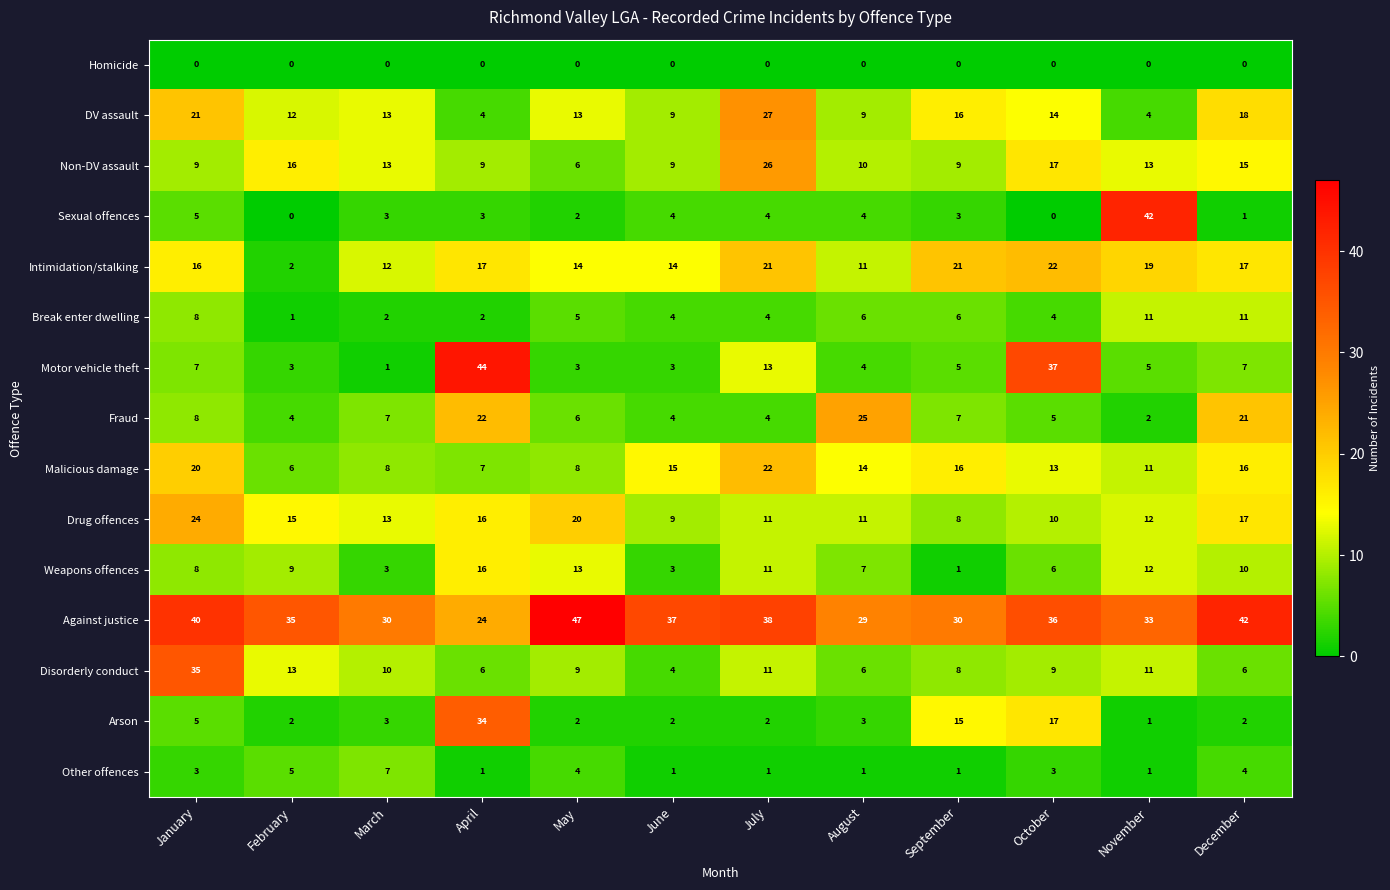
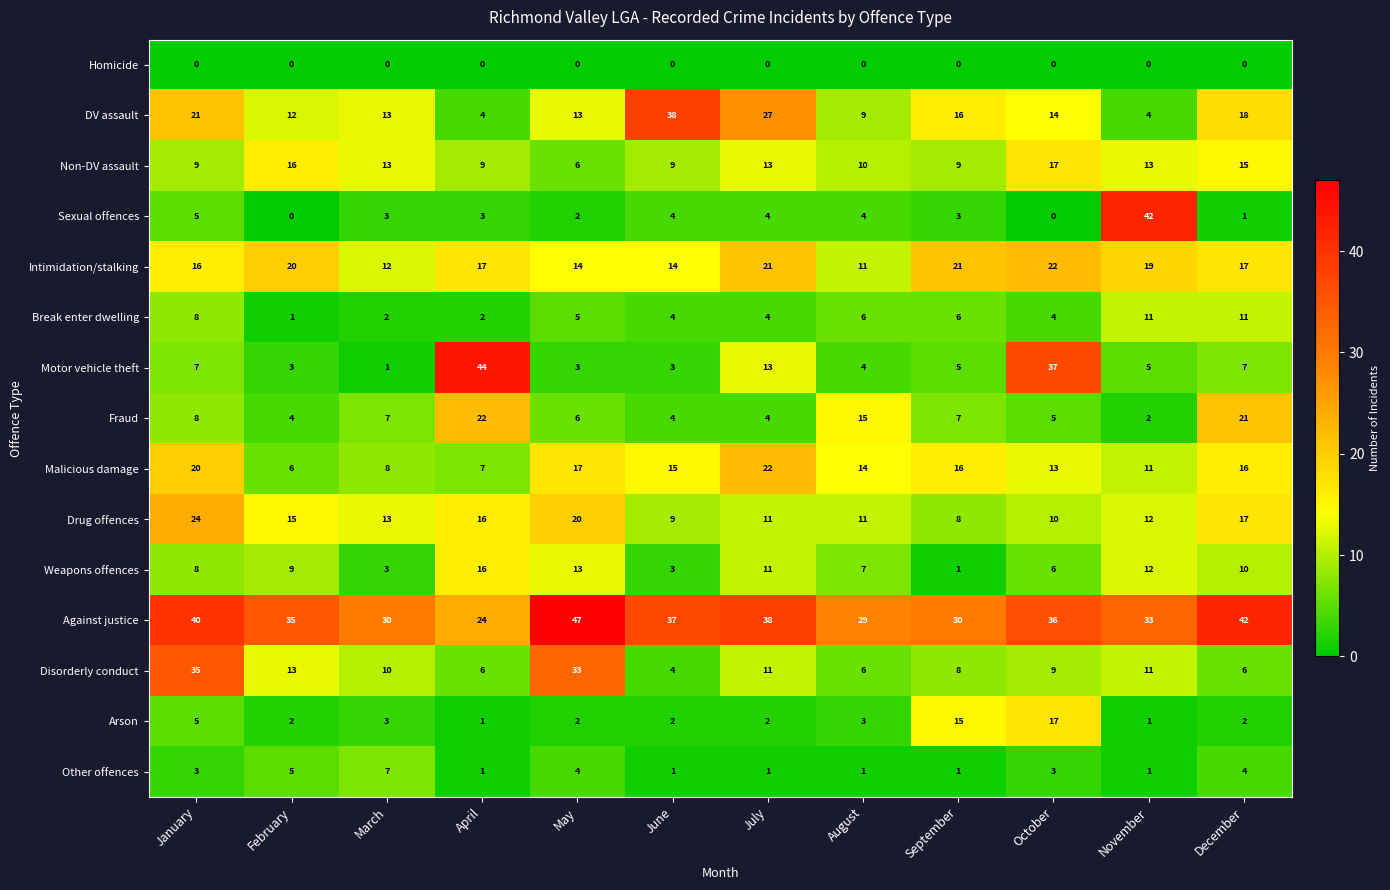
DV assault, June: 9 -> 38
Non-DV assault, July: 26 -> 13
Intimidation/stalking, February: 2 -> 20
Fraud, August: 25 -> 15
Malicious damage, May: 8 -> 17
Disorderly conduct, May: 9 -> 33
Arson, April: 34 -> 1
